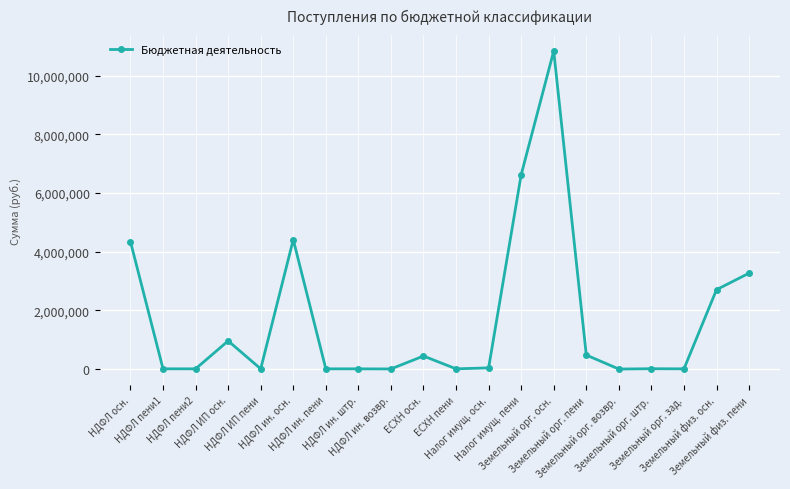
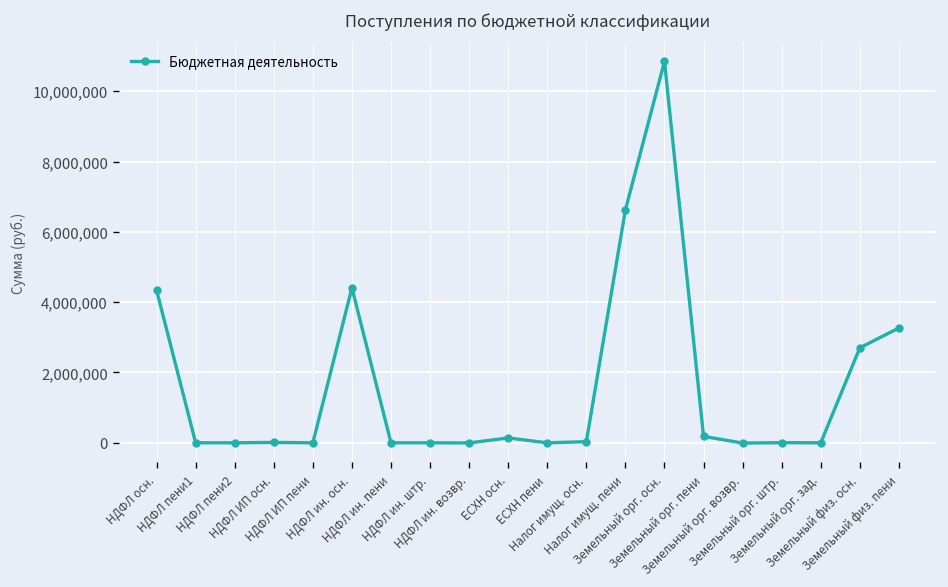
НДФЛ ИП осн.: 1,000,000 -> 0
ЕСХН осн.: 400,000 -> 100,000
Земельный орг. пени: 500,000 -> 200,000
